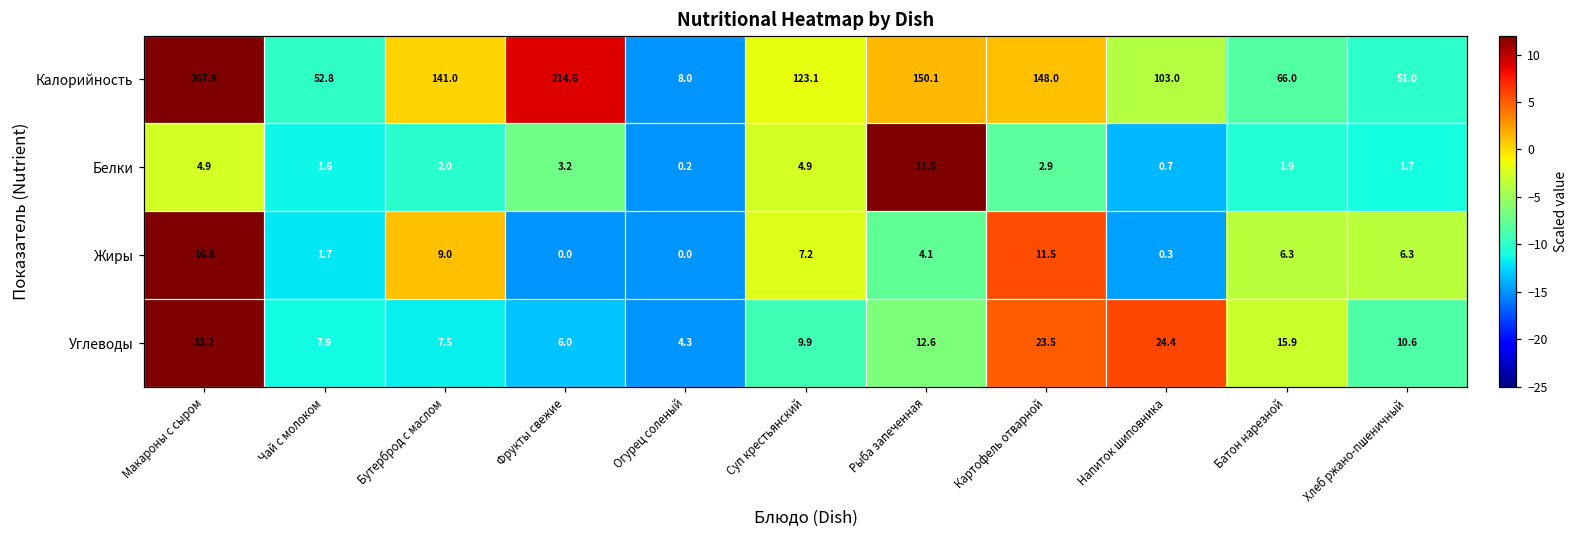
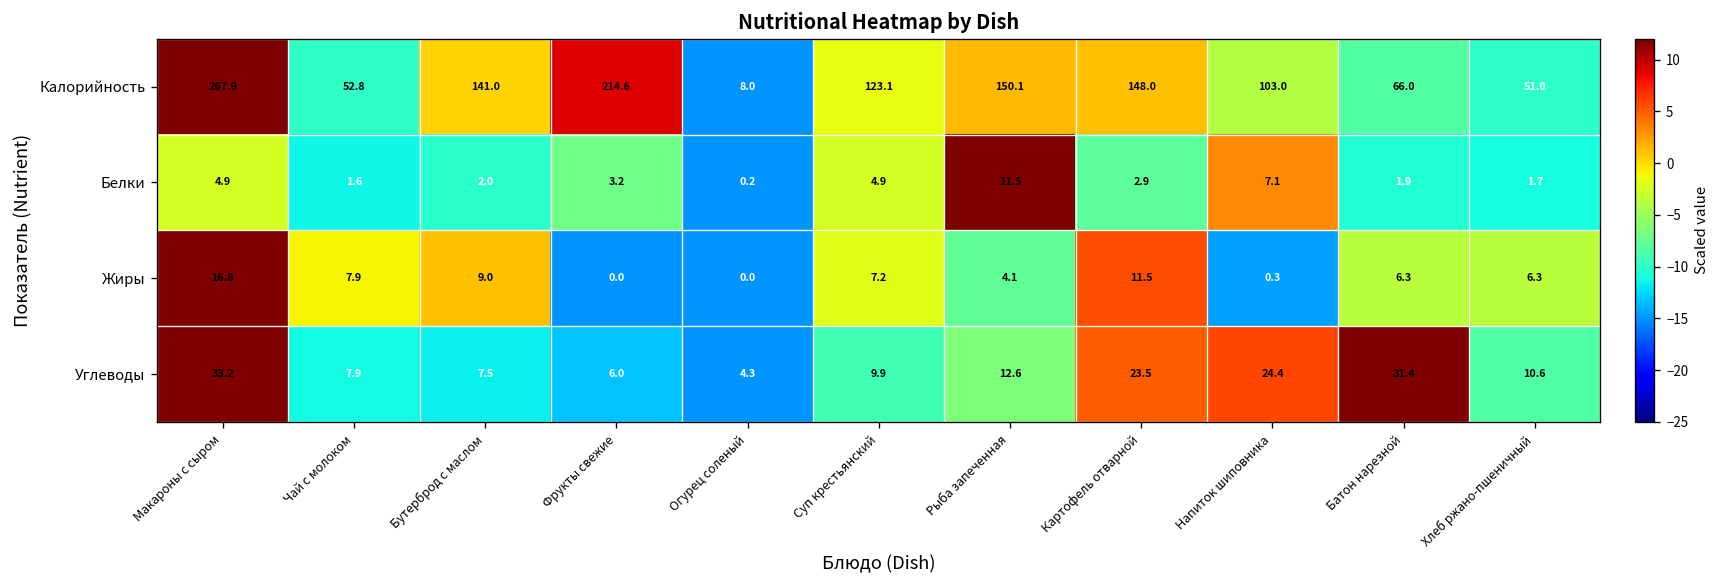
Белки, Напиток шиповника: 0.7 -> 7.1
Жиры, Чай с молоком: 1.7 -> 7.9
Углеводы, Батон нарезной: 15.9 -> 31.4
